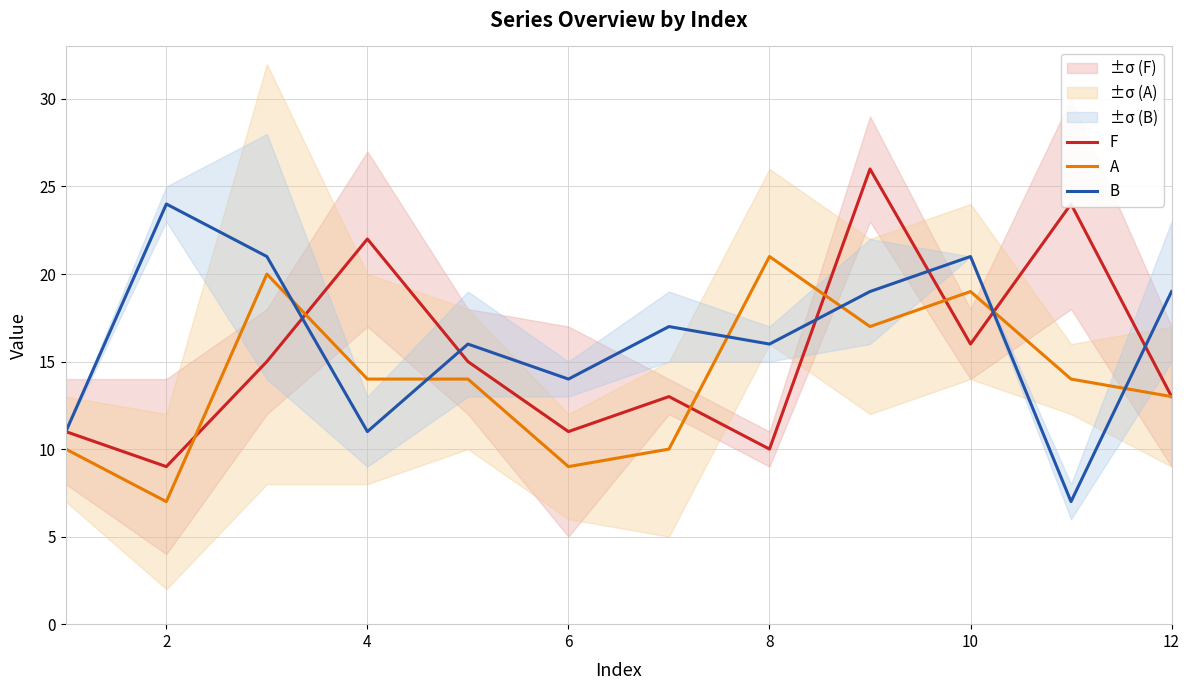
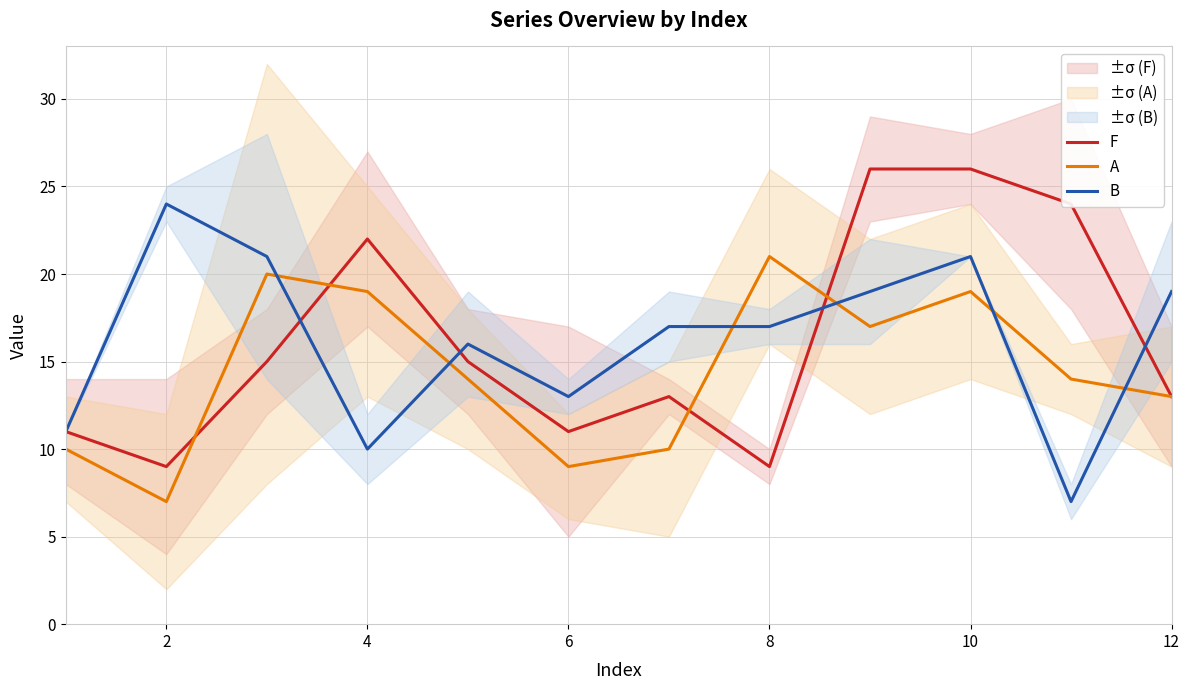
A, 4: 14 -> 19
B, 4: 11 -> 10
B, 6: 14 -> 13
F, 8: 10 -> 9
B, 8: 16 -> 17
F, 10: 16 -> 26
